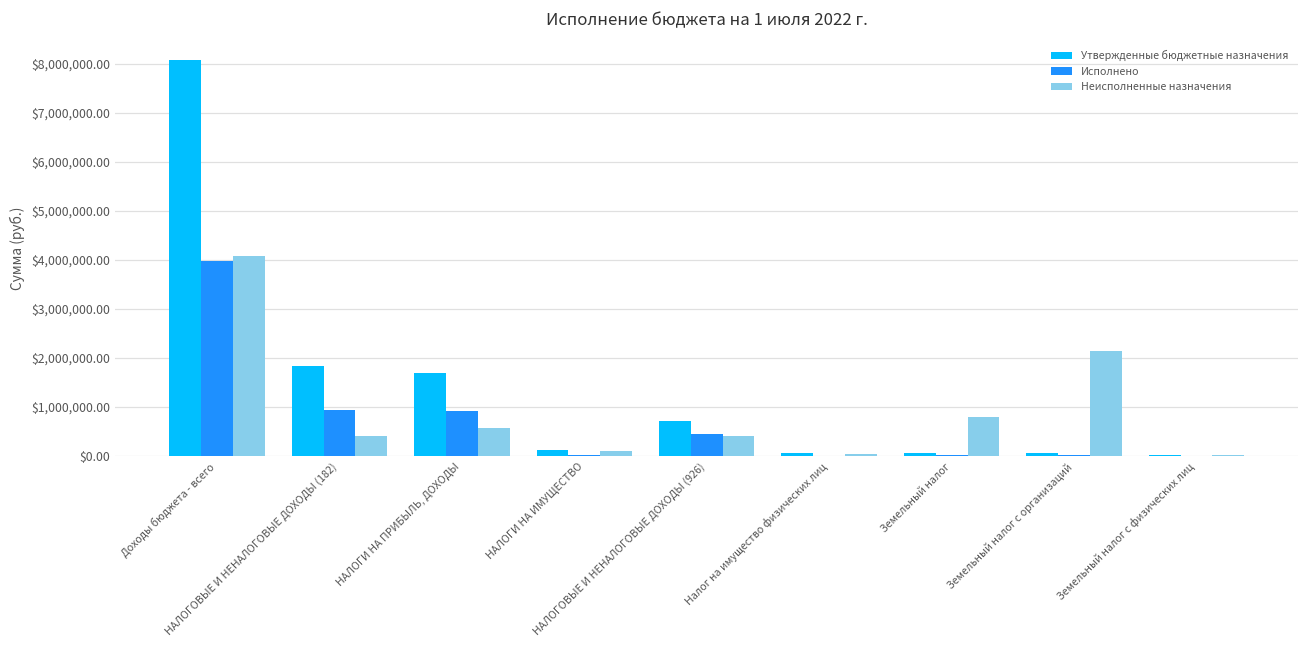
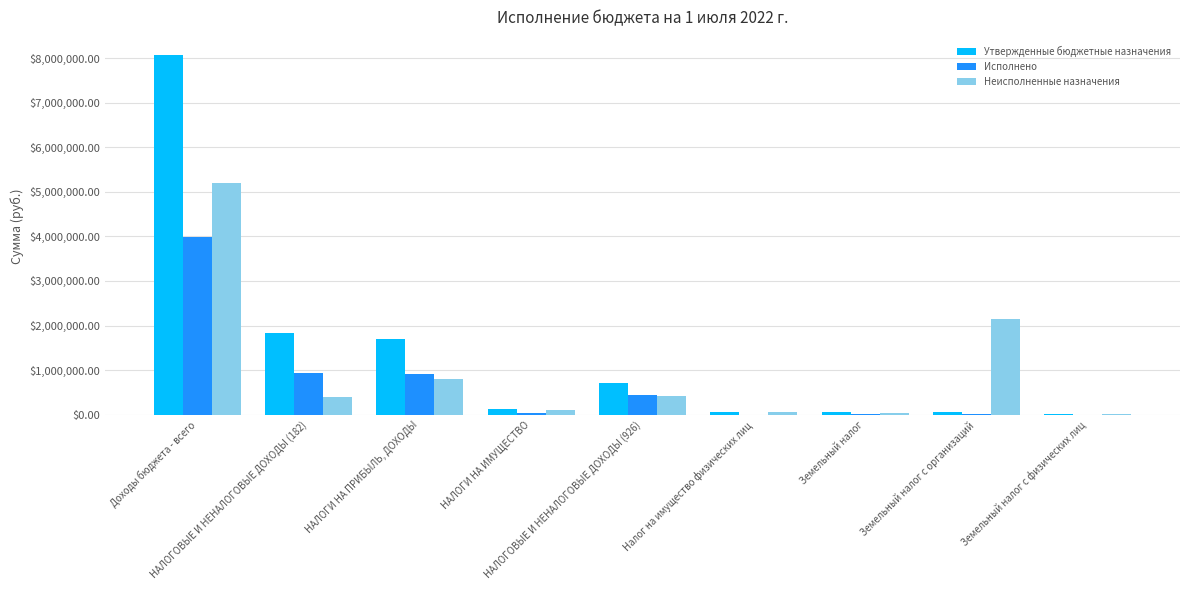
Неисполненные назначения, Доходы бюджета - всего: $4,100,000 -> $5,200,000
Неисполненные назначения, НАЛОГИ НА ПРИБЫЛЬ, ДОХОДЫ: $600,000 -> $800,000
Неисполненные назначения, Земельный налог: $800,000 -> $0
